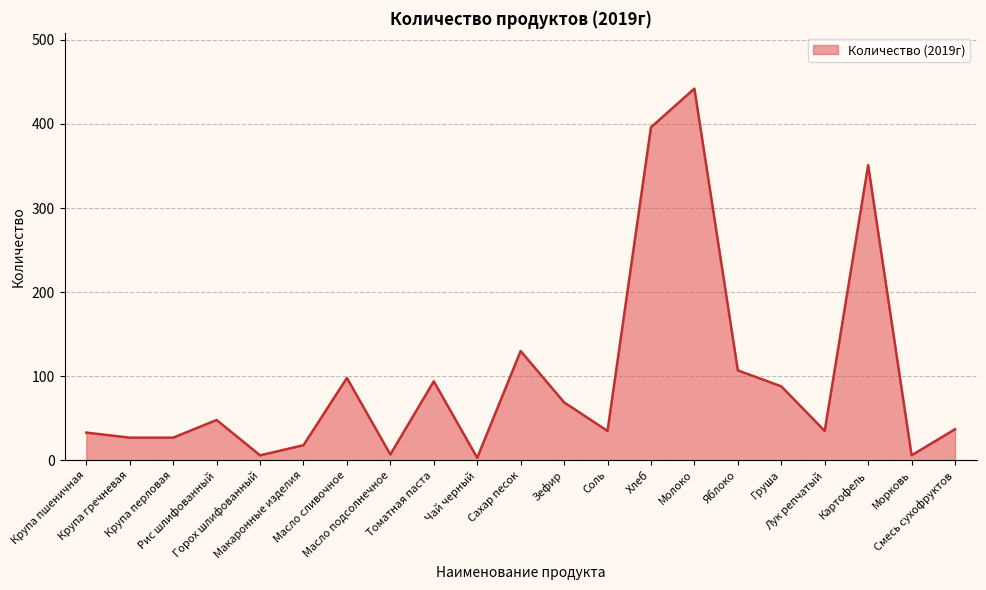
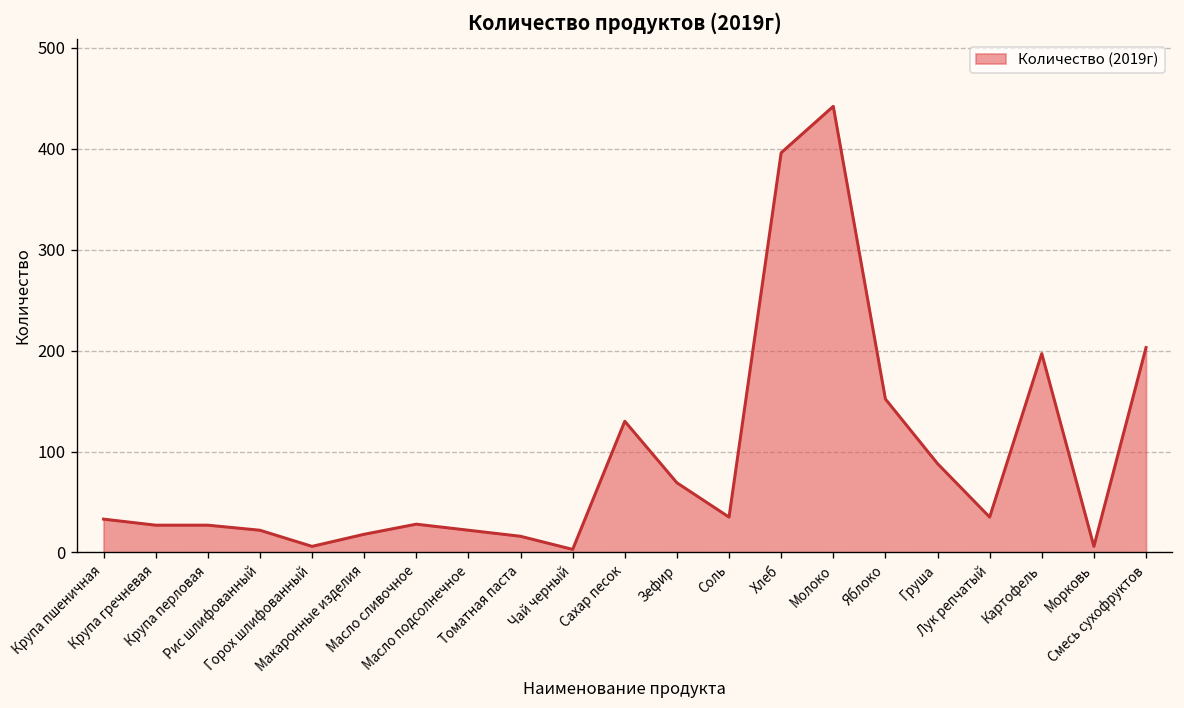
Рис шлифованный: 50 -> 20
Масло сливочное: 100 -> 30
Масло подсолнечное: 10 -> 20
Томатная паста: 90 -> 20
Яблоко: 110 -> 150
Картофель: 350 -> 200
Смесь сухофруктов: 40 -> 200
